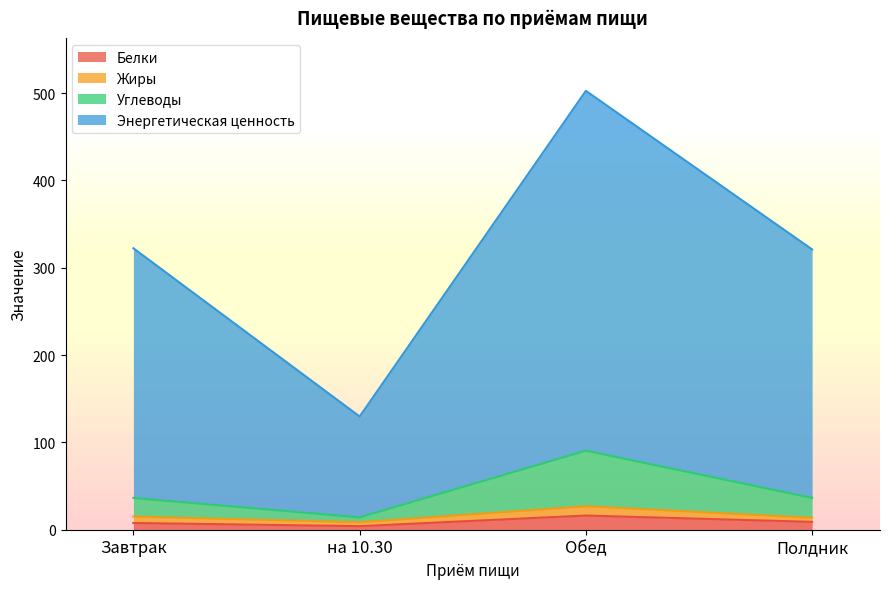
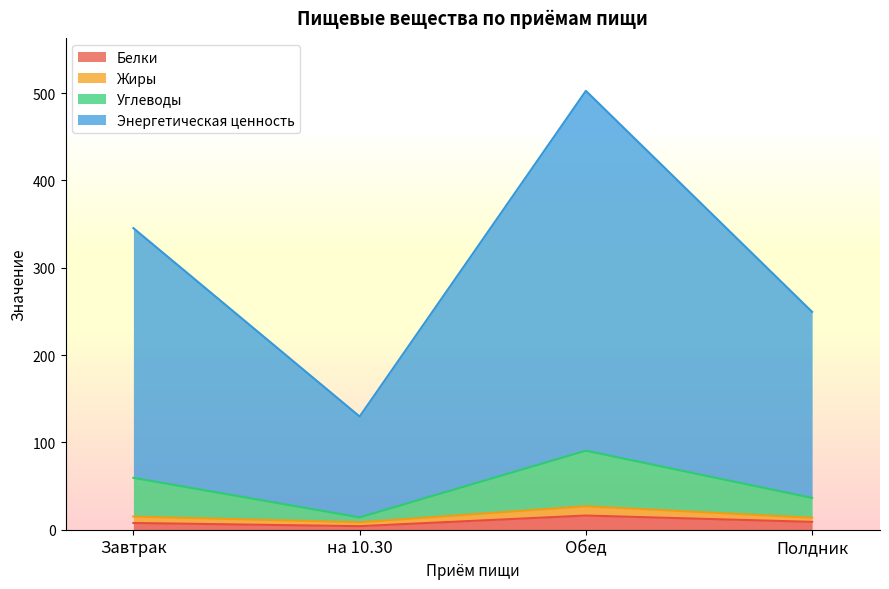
Углеводы, Завтрак: 20 -> 40
Энергетическая ценность, Полдник: 280 -> 210
